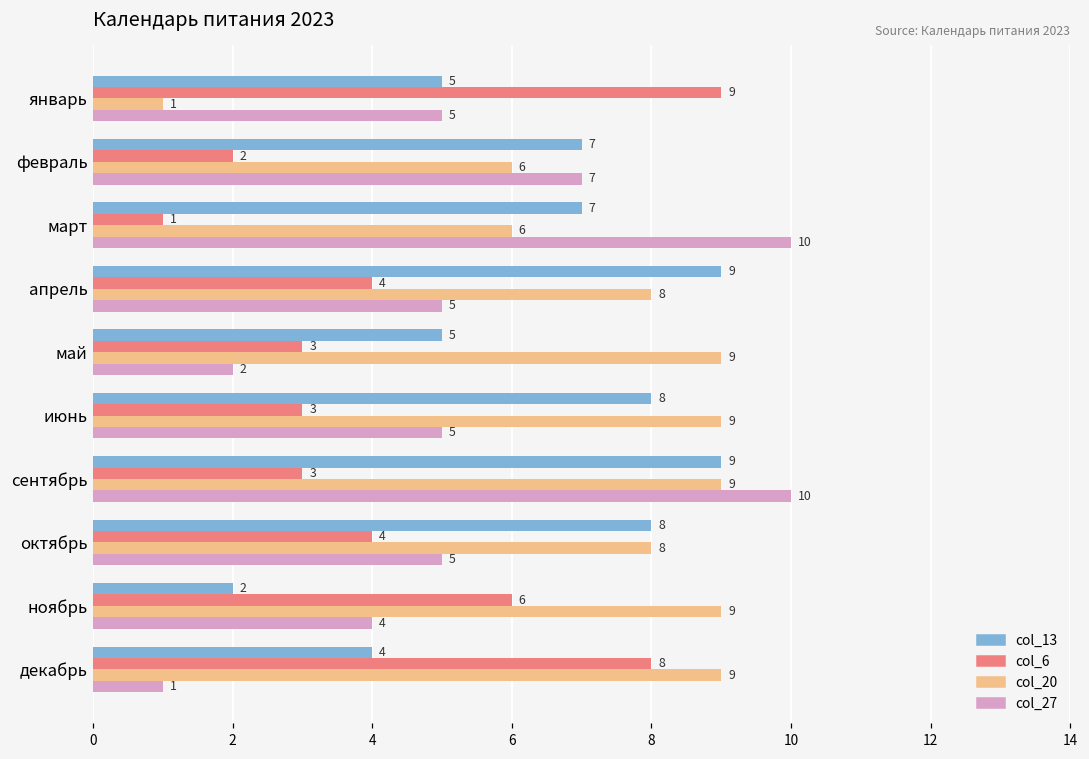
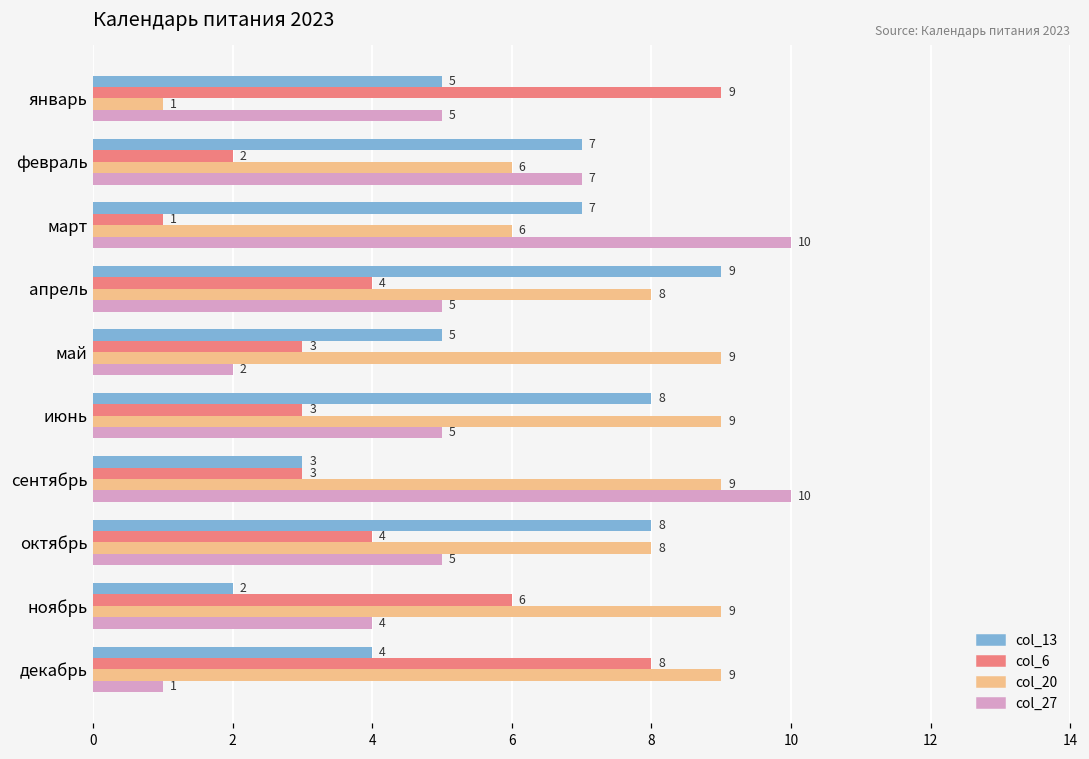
col_13, сентябрь: 9 -> 3
